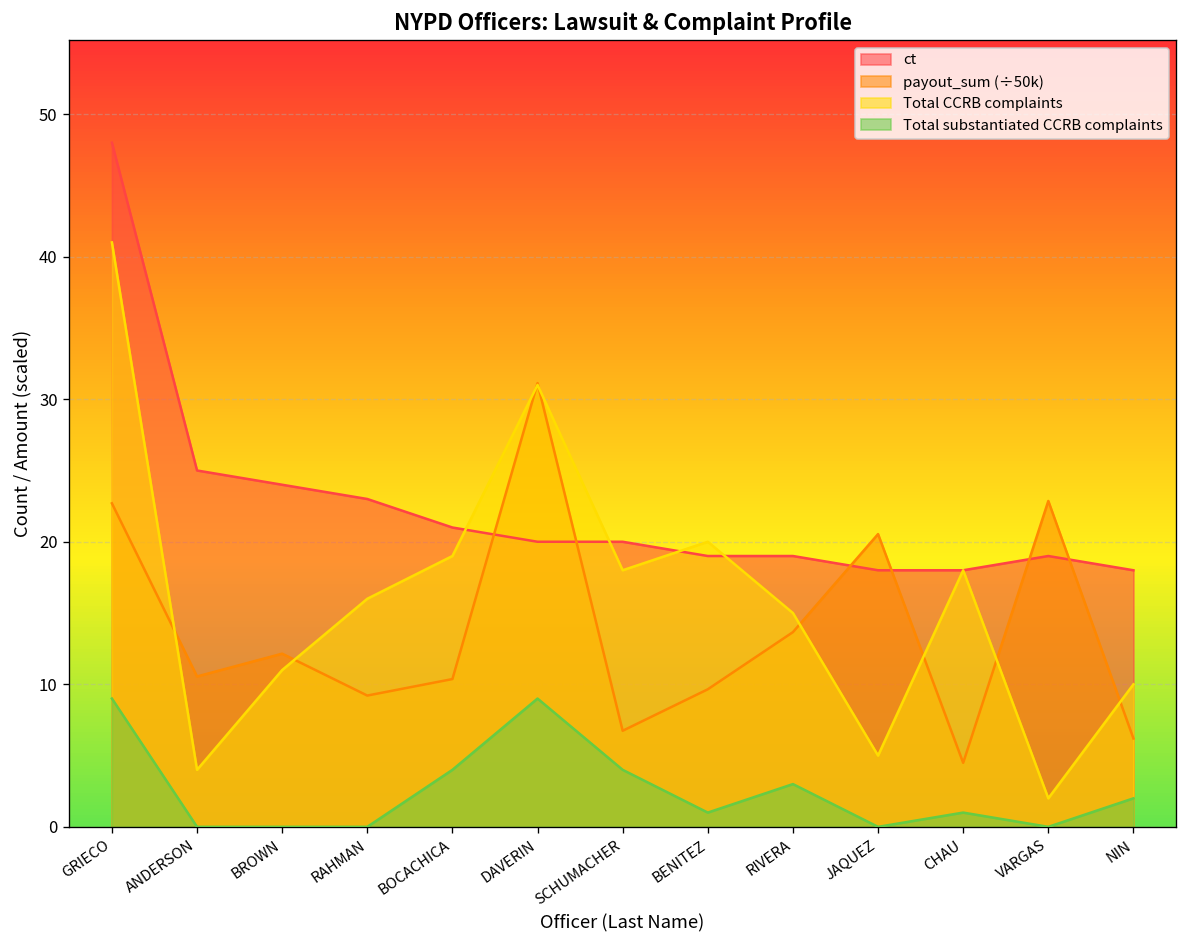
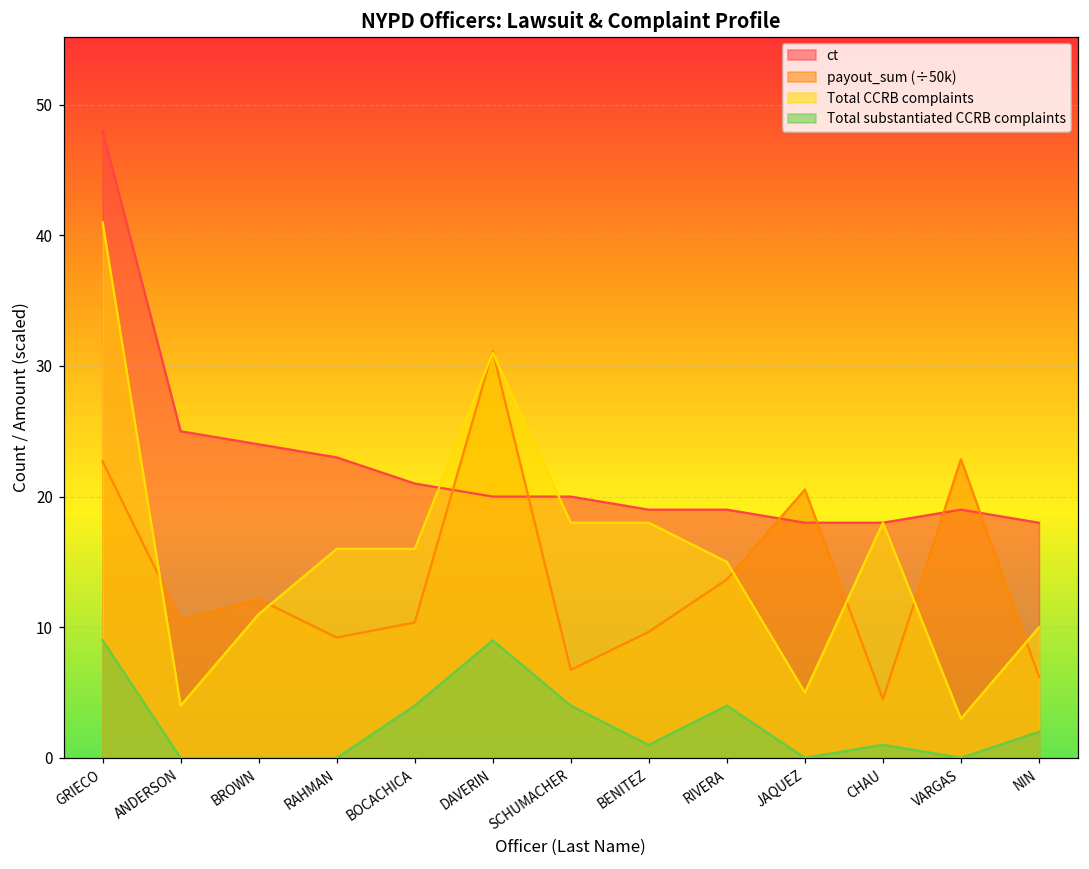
Total CCRB complaints, BOCACHICA: 19 -> 16
Total CCRB complaints, BENITEZ: 20 -> 18
Total substantiated CCRB complaints, RIVERA: 3 -> 4
Total CCRB complaints, VARGAS: 2 -> 3
